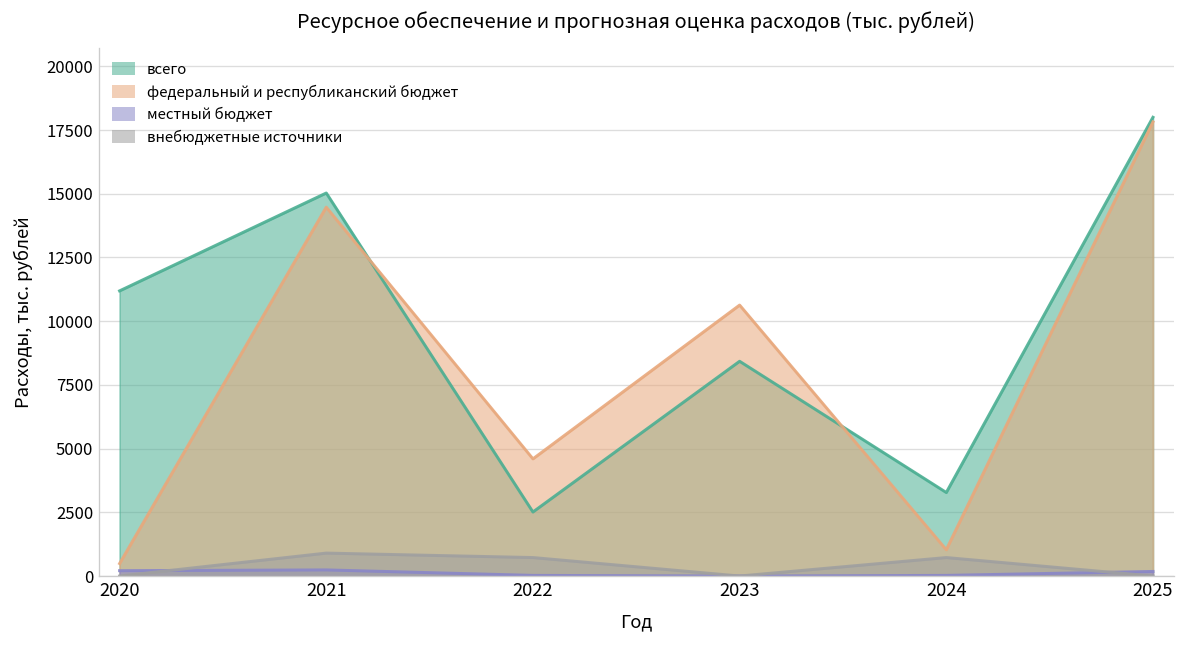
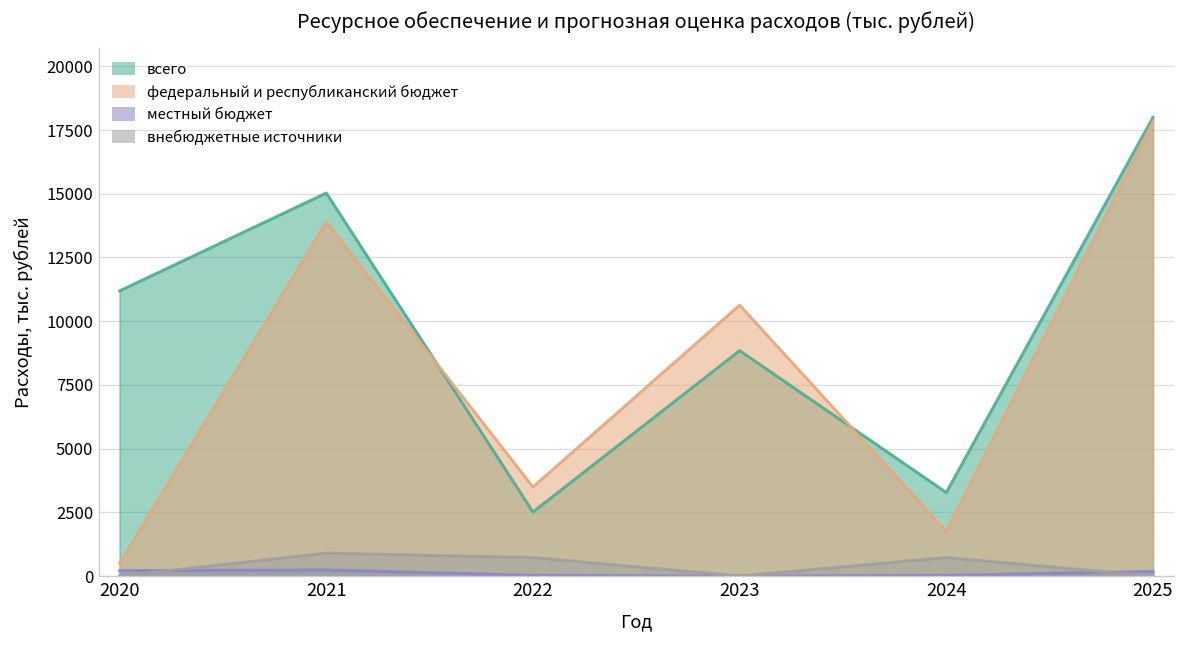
федеральный и республиканский бюджет, 2021: 14500 -> 13900
федеральный и республиканский бюджет, 2022: 4600 -> 3500
всего, 2023: 8400 -> 8800
федеральный и республиканский бюджет, 2024: 1000 -> 1800
